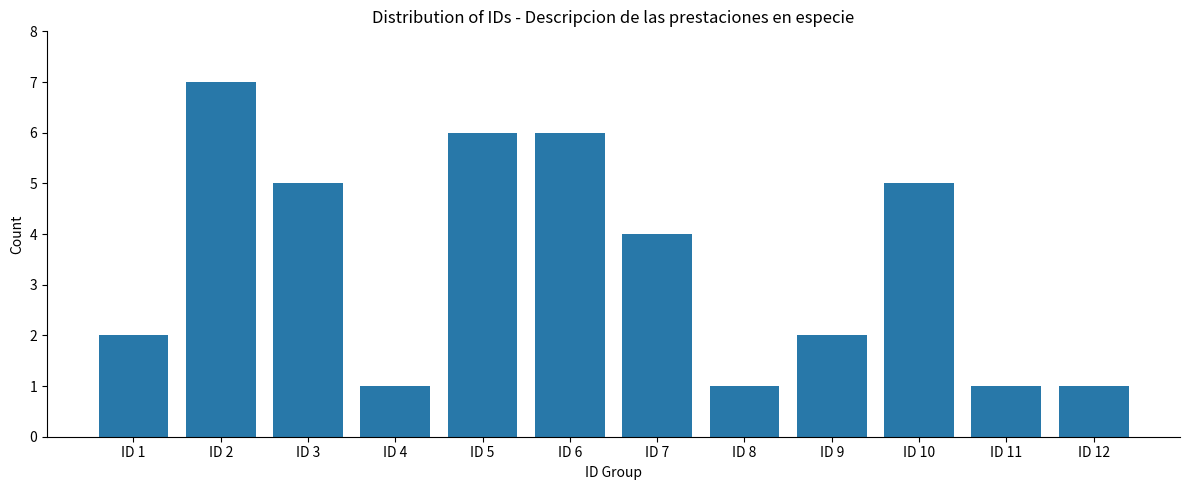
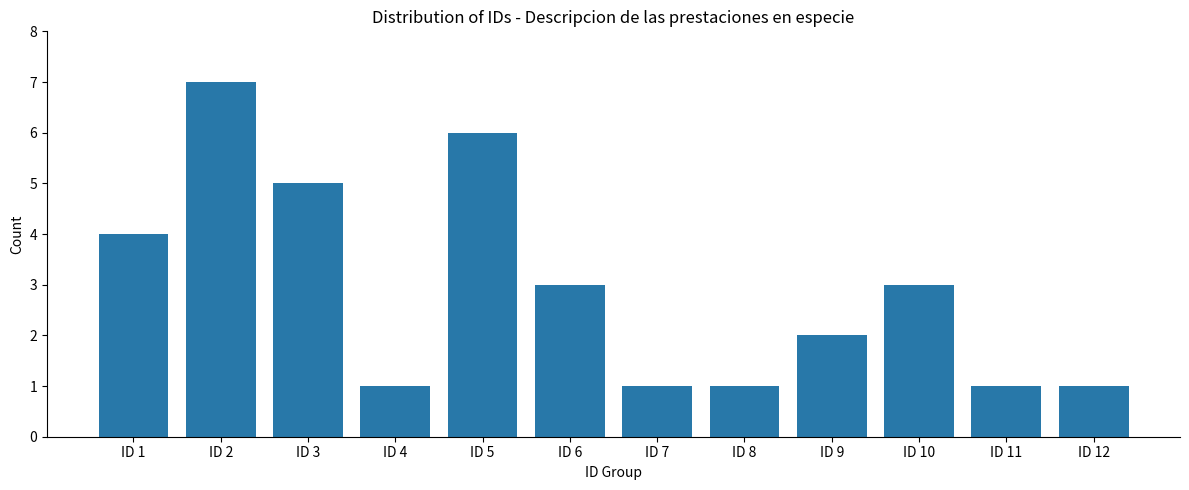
ID 1: 2 -> 4
ID 6: 6 -> 3
ID 7: 4 -> 1
ID 10: 5 -> 3
